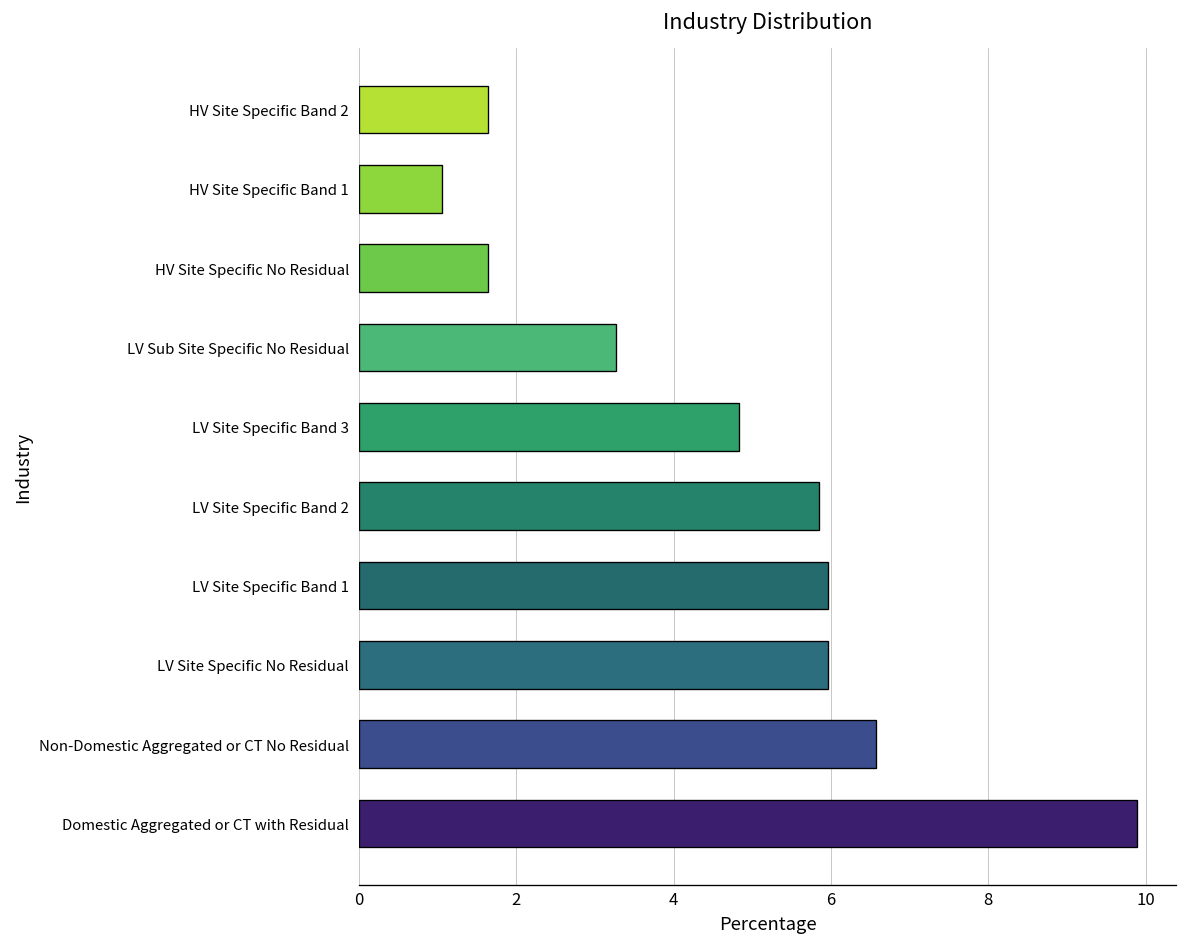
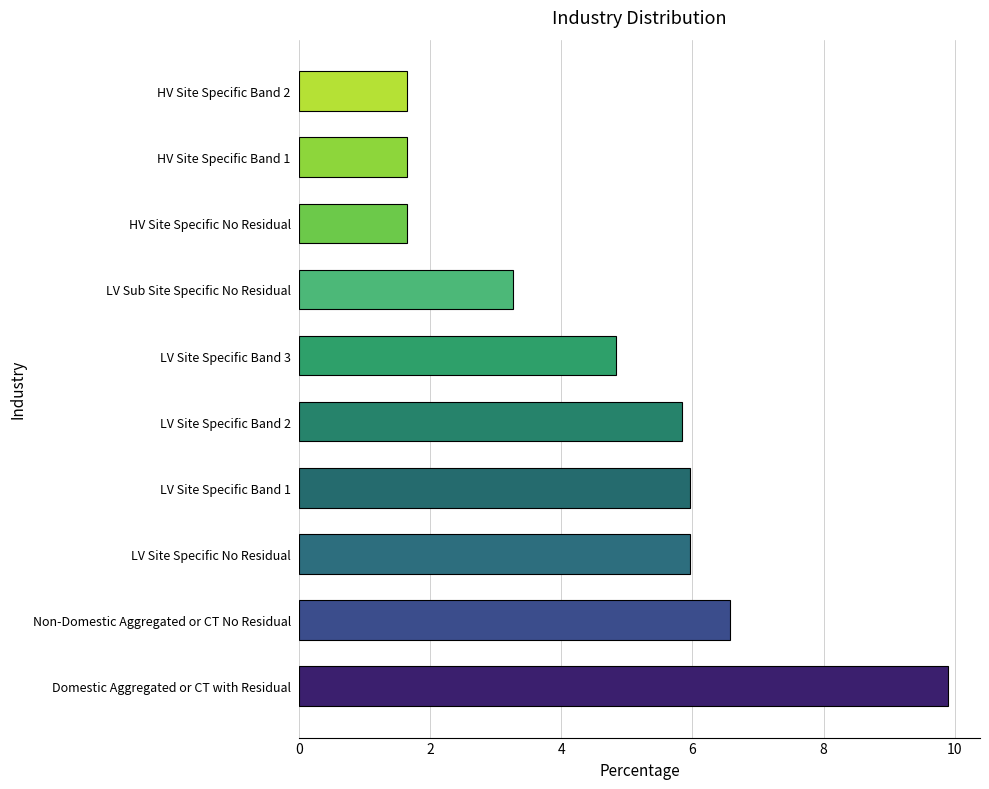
HV Site Specific Band 1: 1.1 -> 1.6
